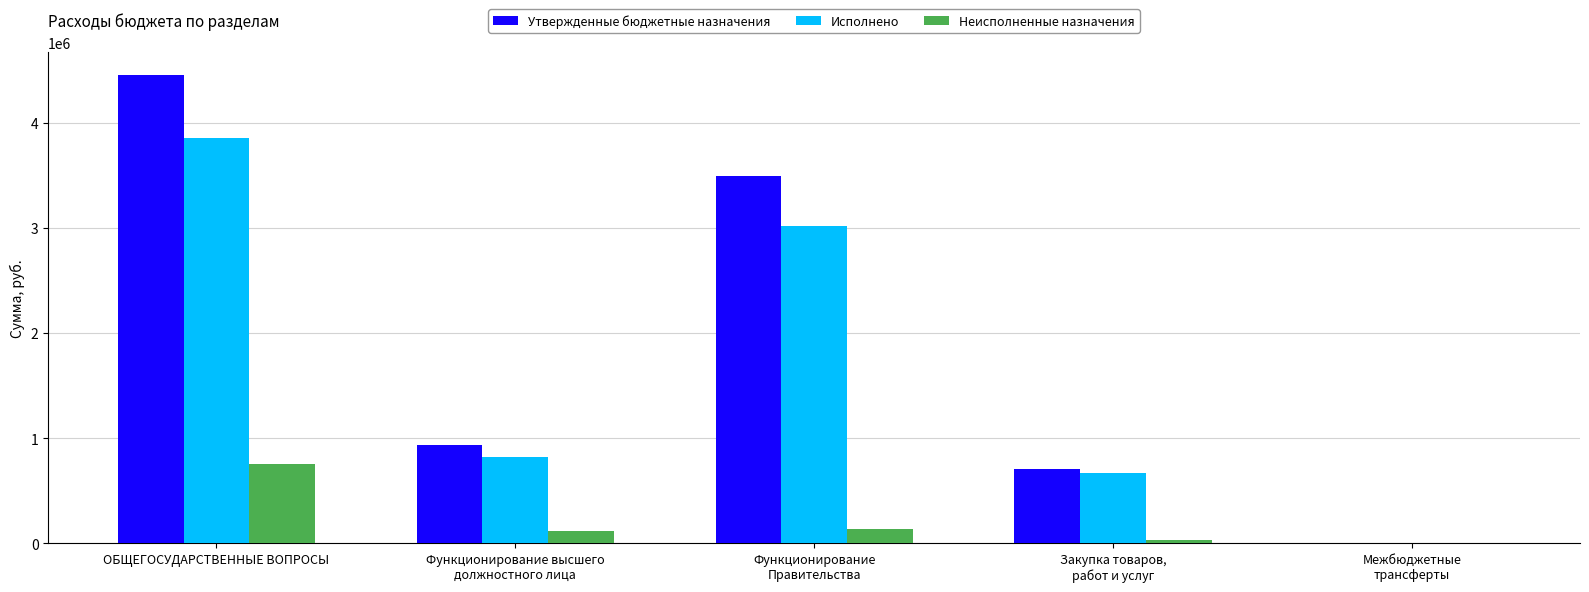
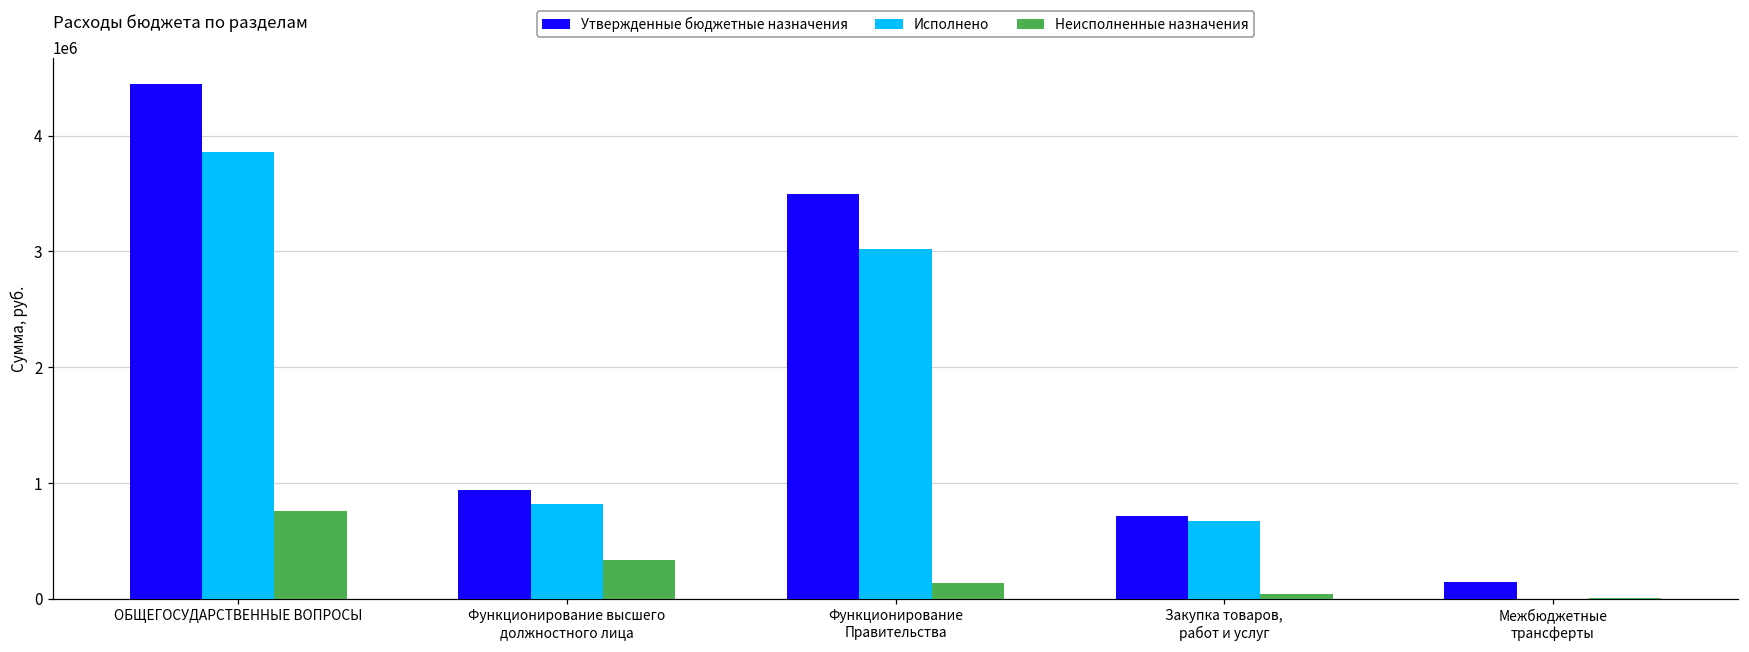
Неисполненные назначения, Функционирование высшего должностного лица: 120000 -> 340000
Утвержденные бюджетные назначения, Межбюджетные трансферты: 10000 -> 140000
